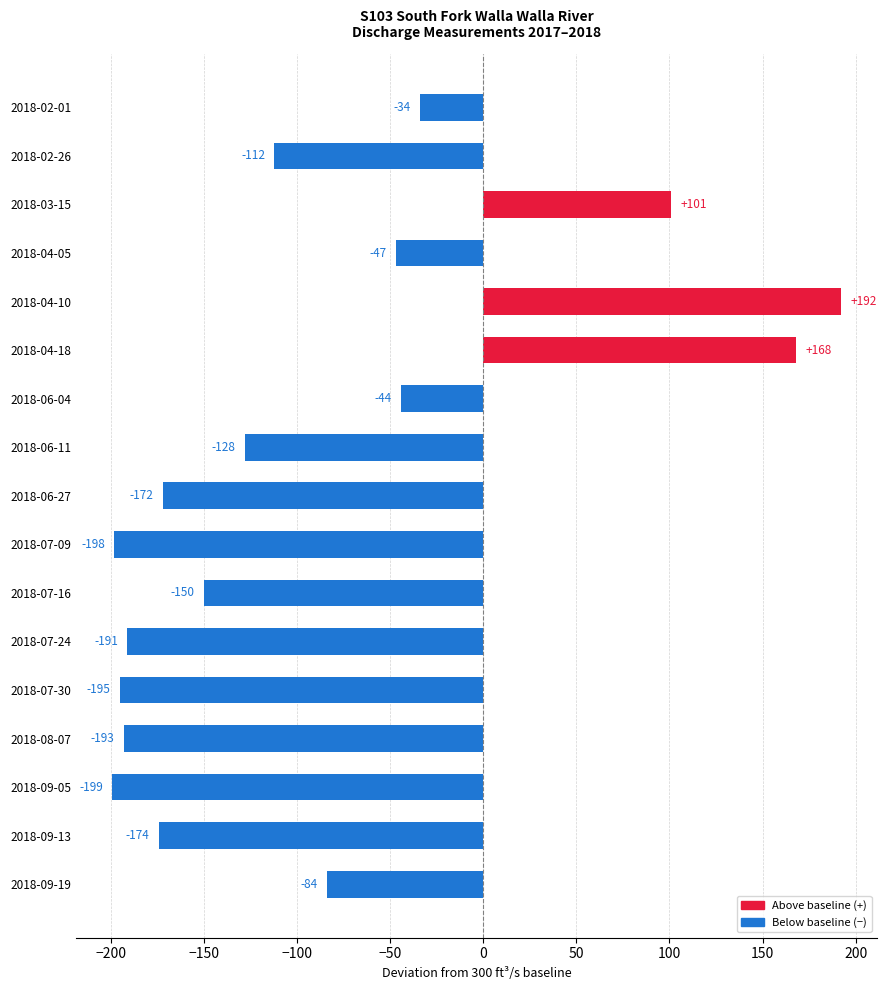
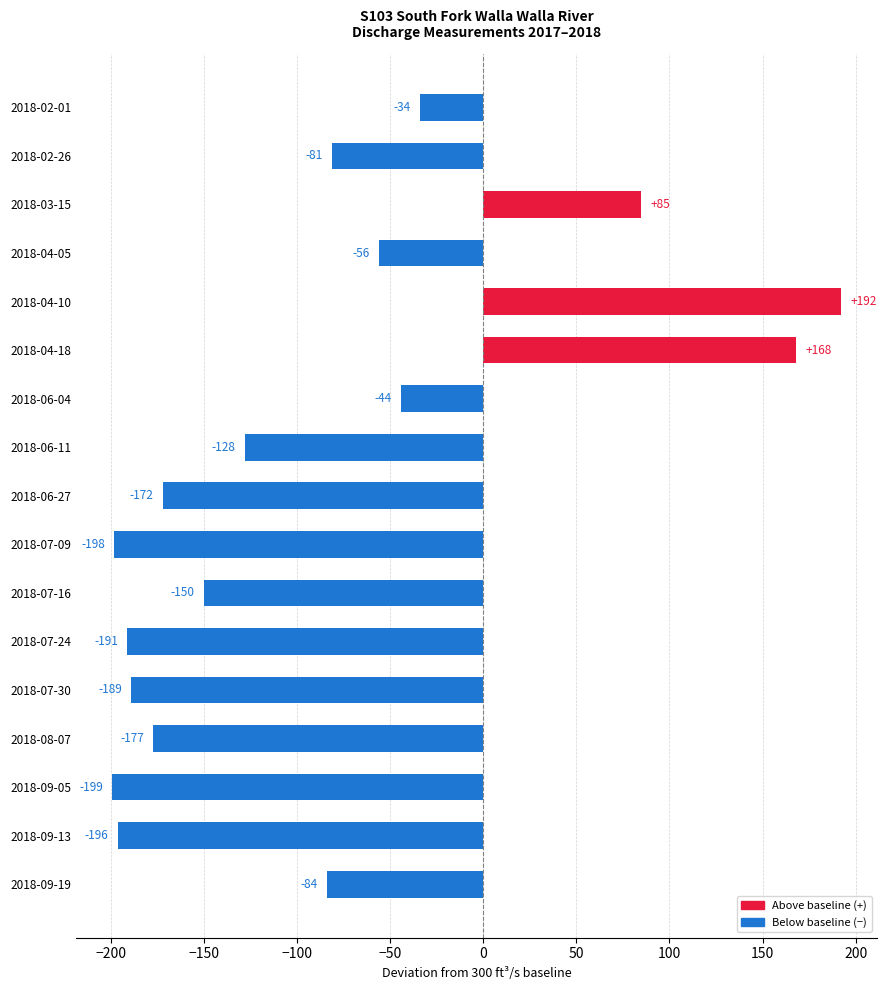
2018-02-26: -112 -> -81
2018-03-15: +101 -> +85
2018-04-05: -47 -> -56
2018-07-30: -195 -> -189
2018-08-07: -193 -> -177
2018-09-13: -174 -> -196
